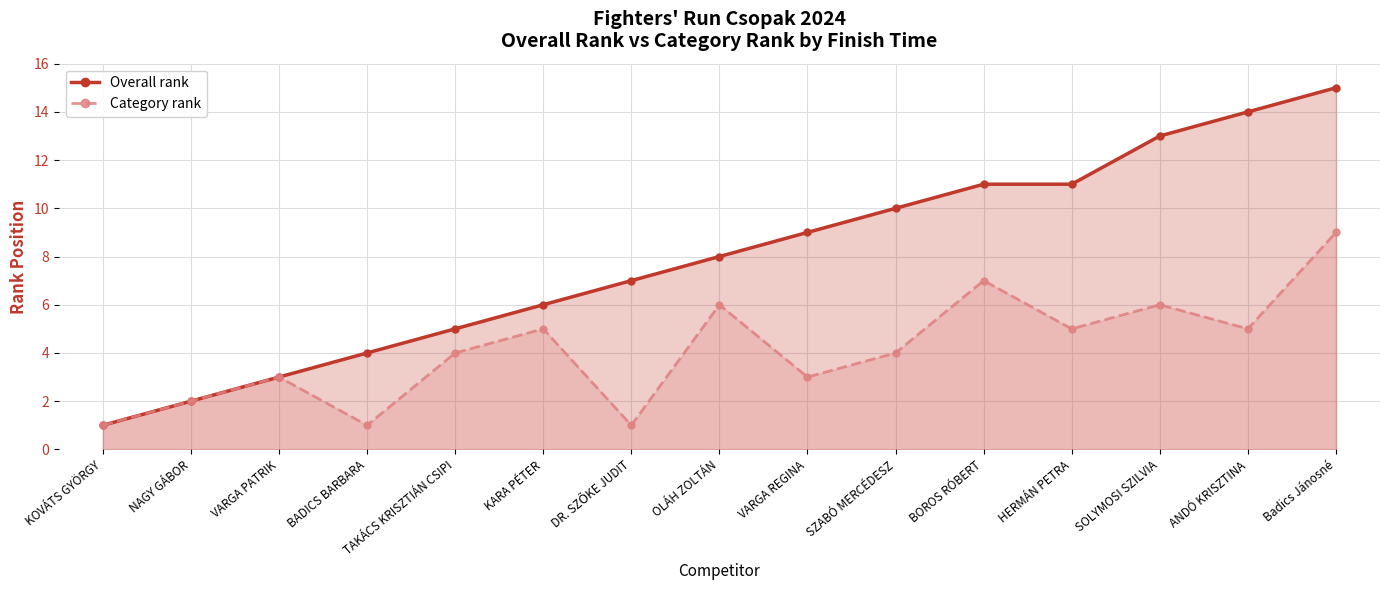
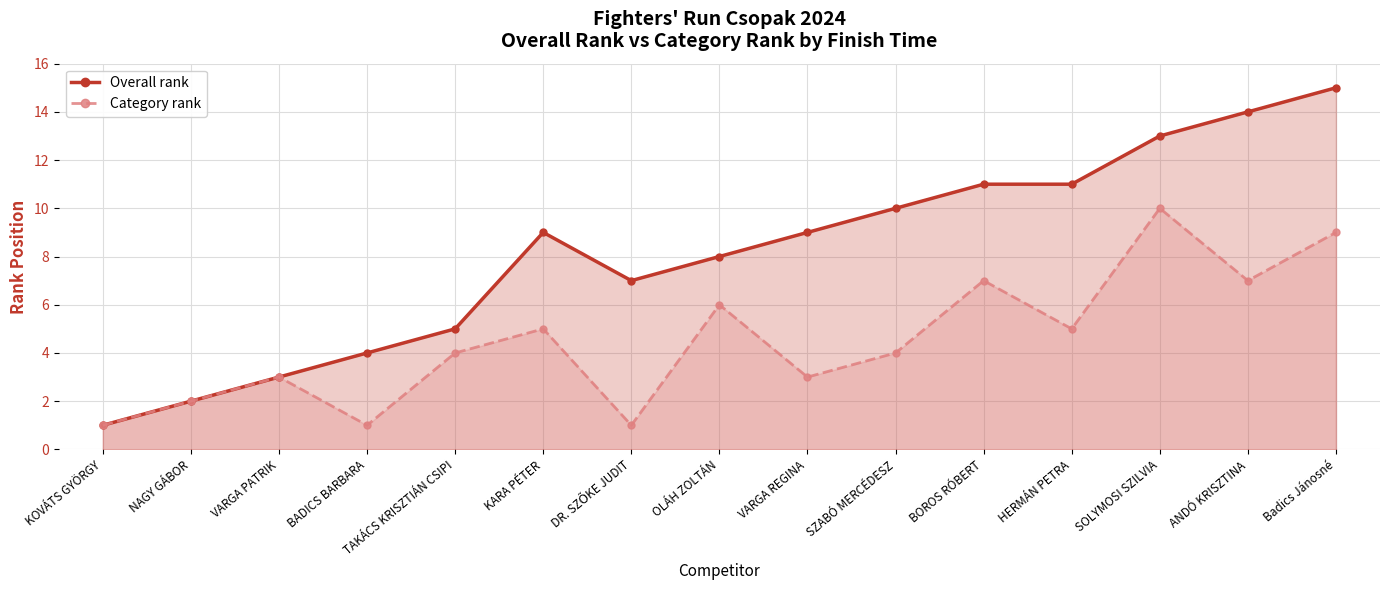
Overall rank, KARA PÉTER: 6 -> 9
Category rank, SOLYMOSI SZILVIA: 6 -> 10
Category rank, ANDÓ KRISZTINA: 5 -> 7
